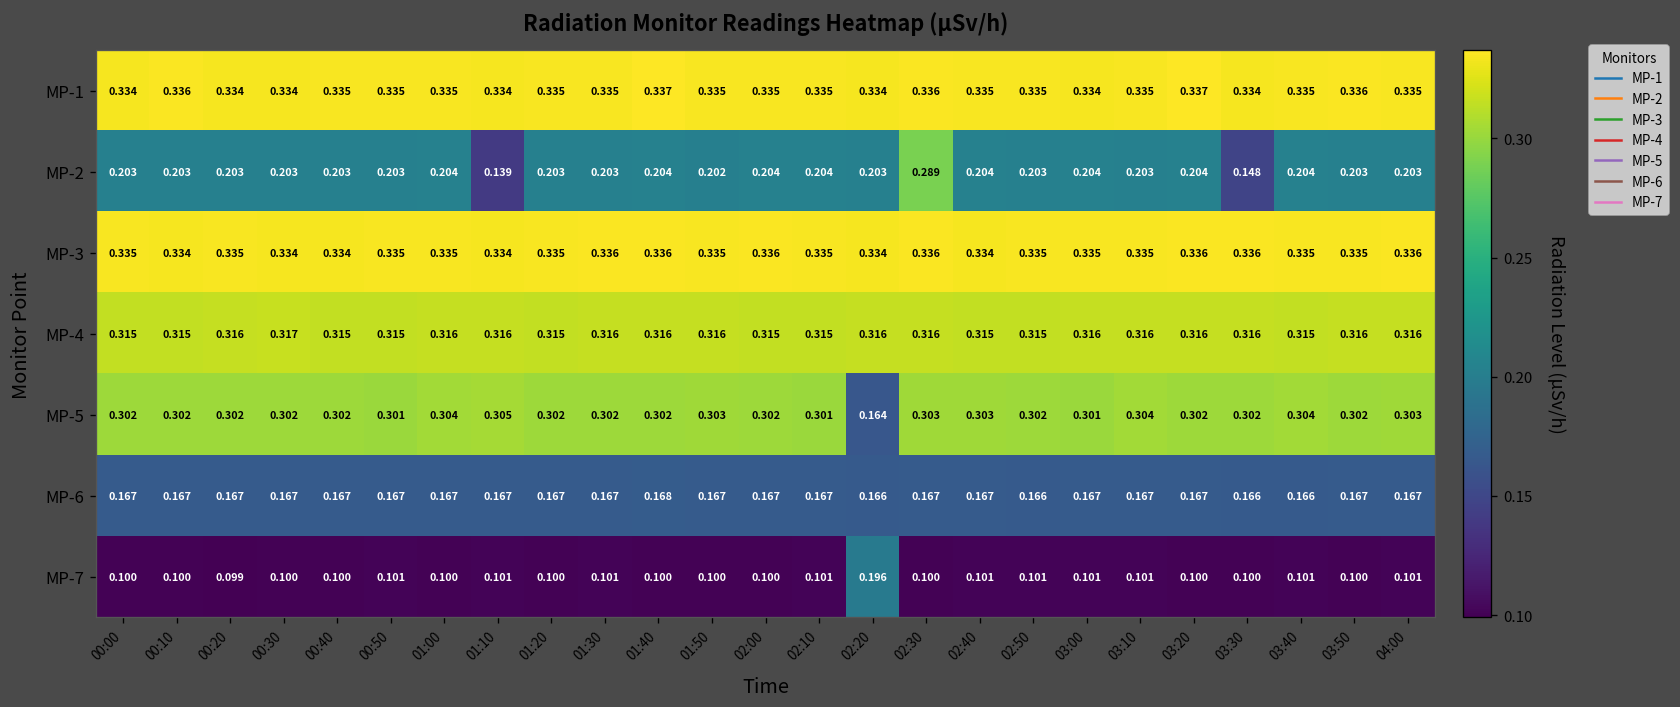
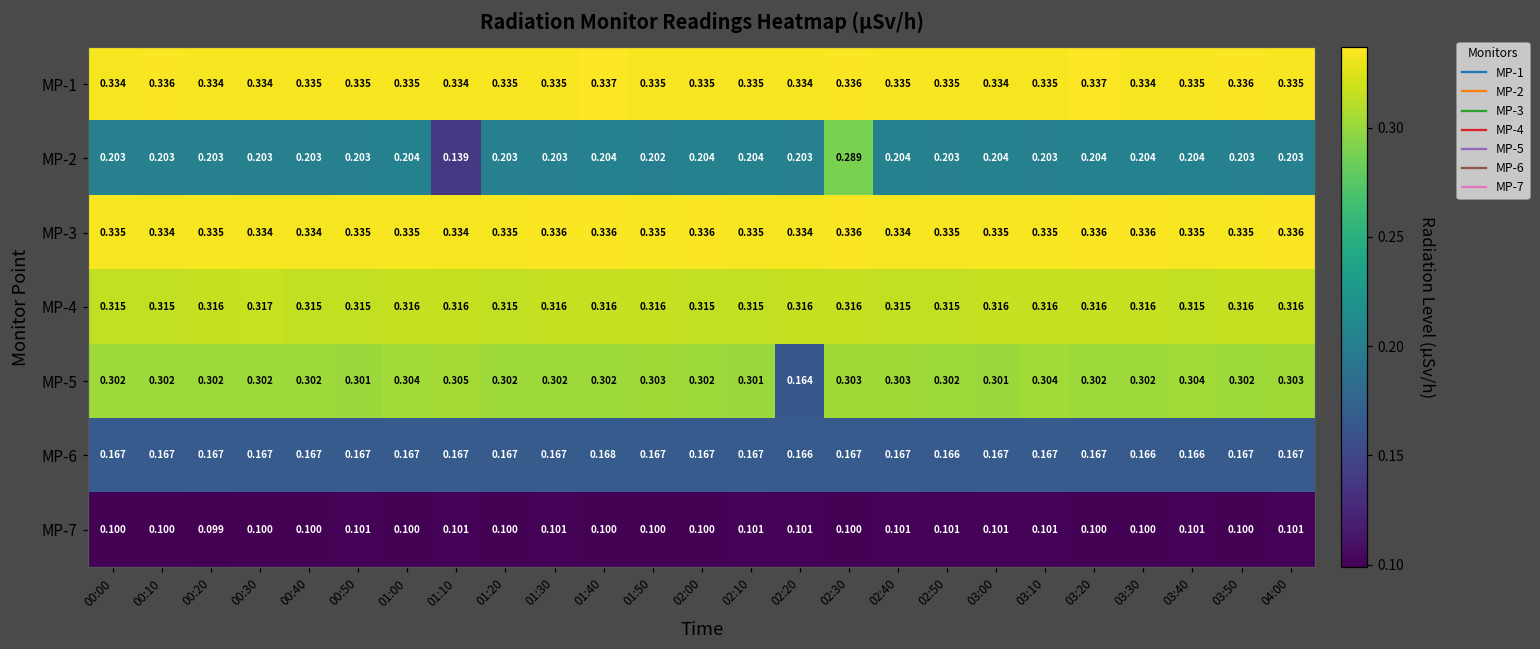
MP-2, 03:30: 0.148 -> 0.204
MP-7, 02:20: 0.196 -> 0.101
